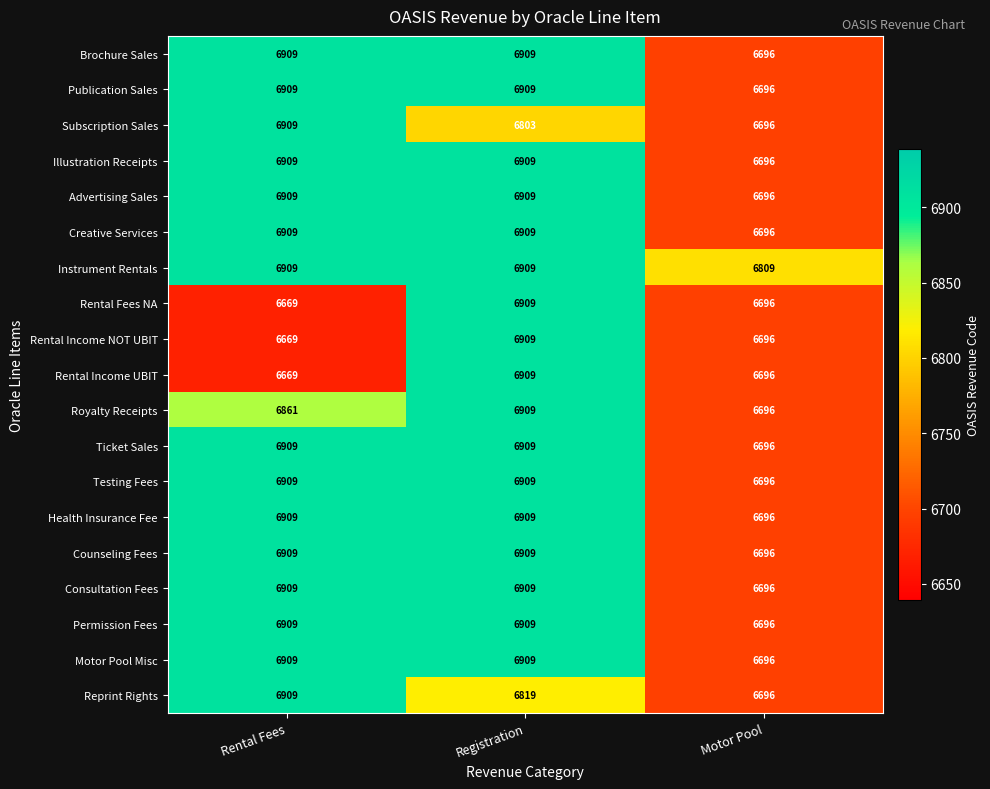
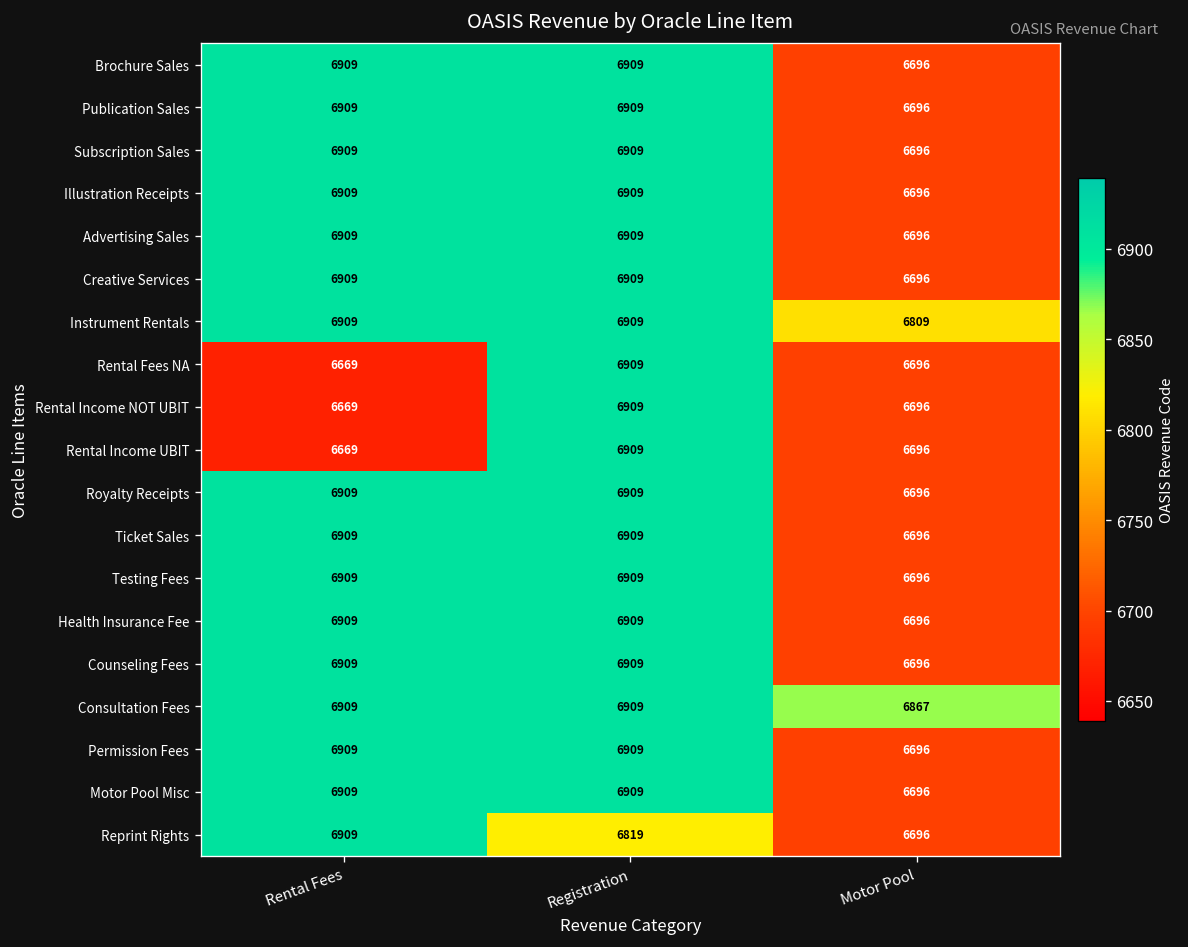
Subscription Sales, Registration: 6803 -> 6909
Royalty Receipts, Rental Fees: 6861 -> 6909
Consultation Fees, Motor Pool: 6696 -> 6867
